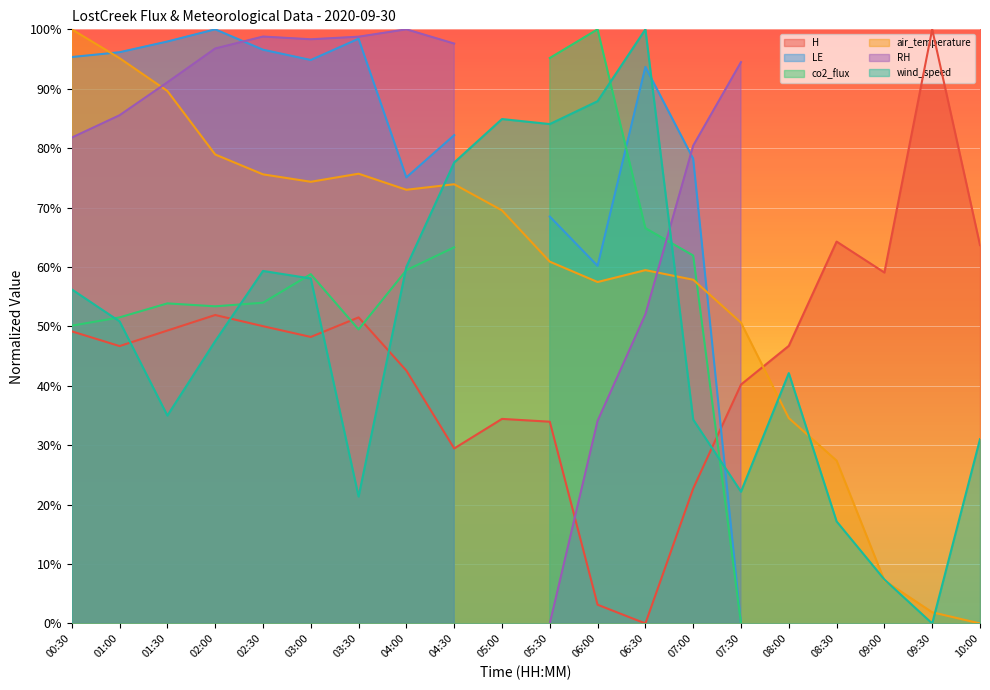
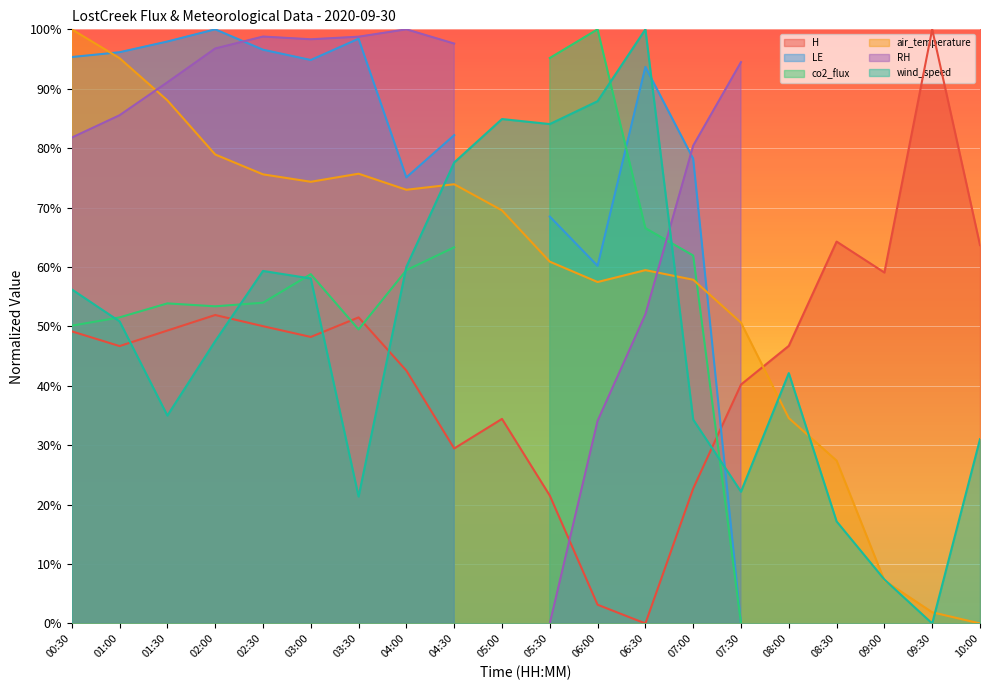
air_temperature, 01:30: 90% -> 88%
H, 05:30: 34% -> 22%
